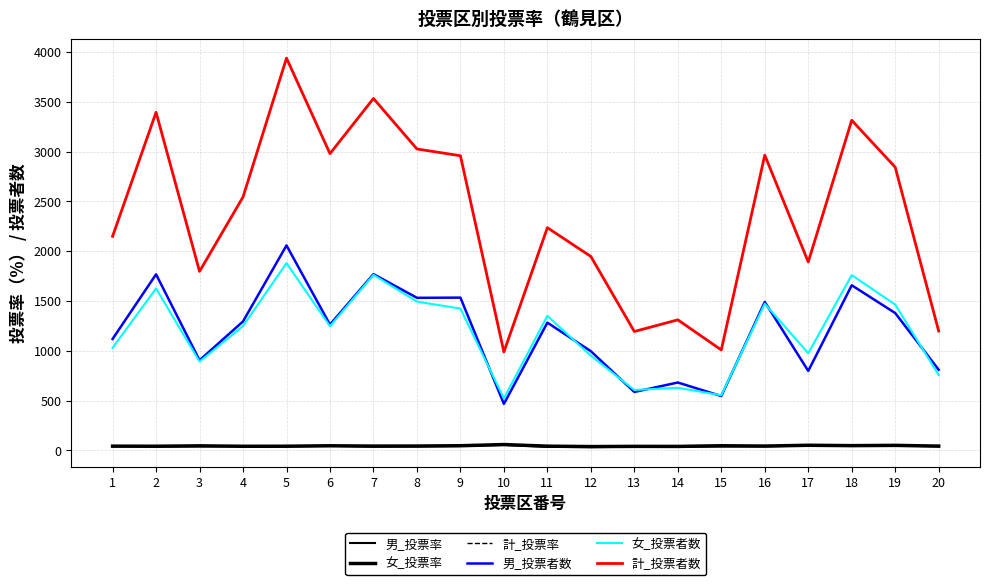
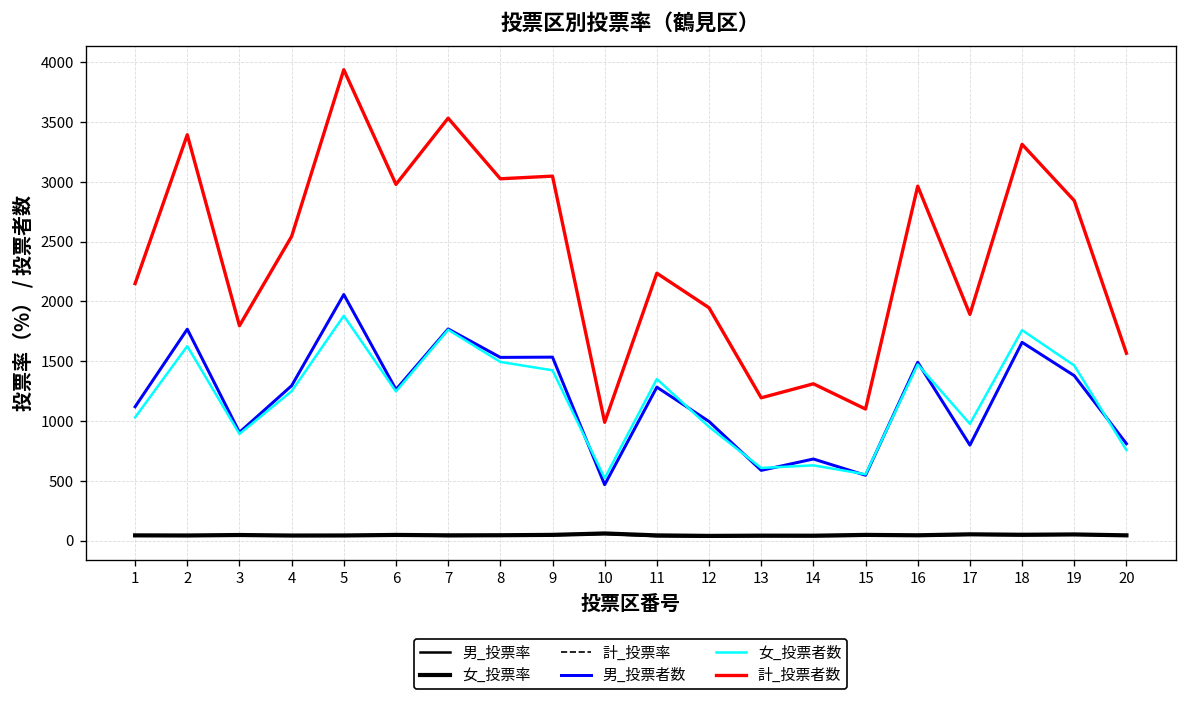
計_投票者数, 9: 2960 -> 3050
計_投票者数, 15: 1000 -> 1100
計_投票者数, 20: 1200 -> 1600
